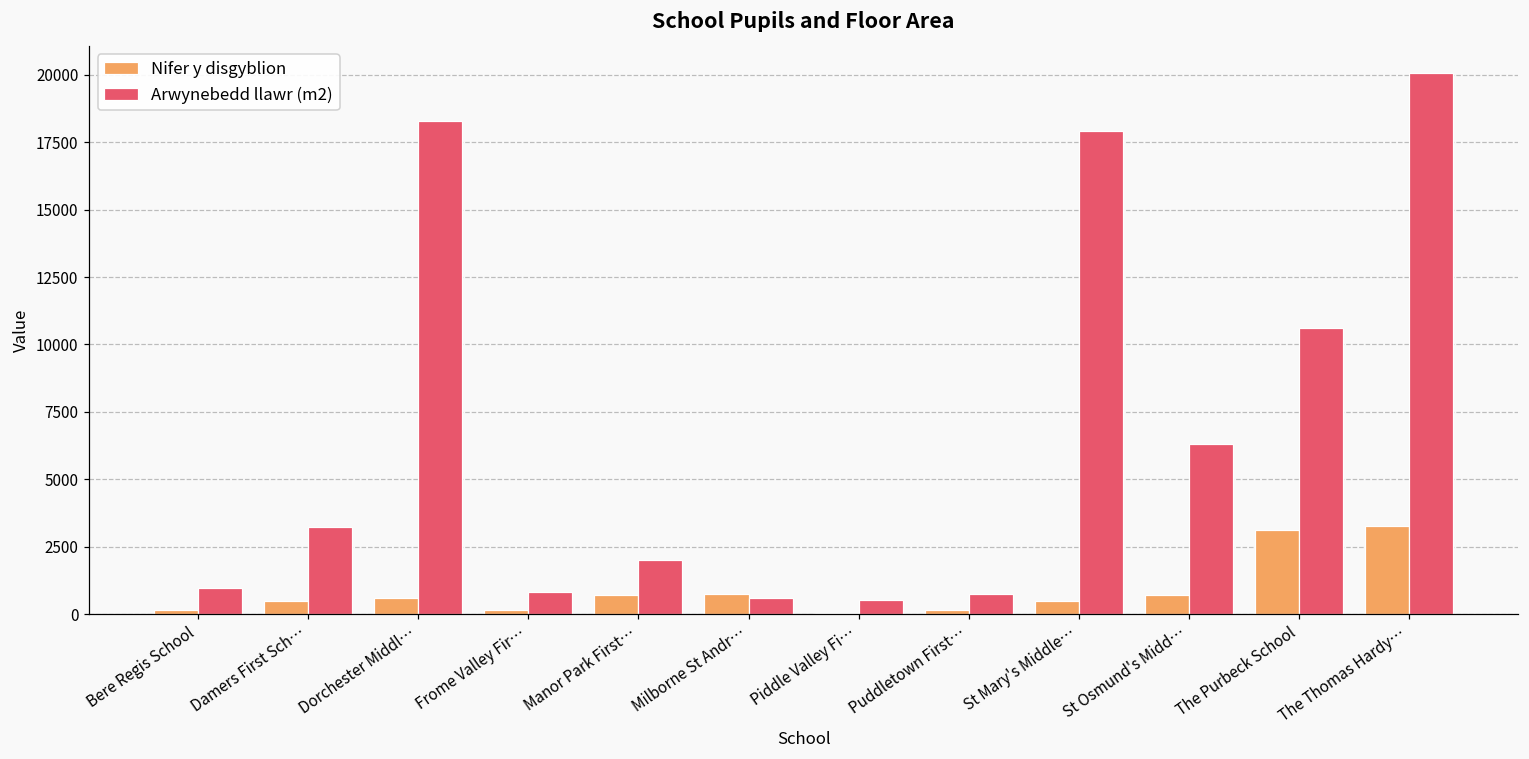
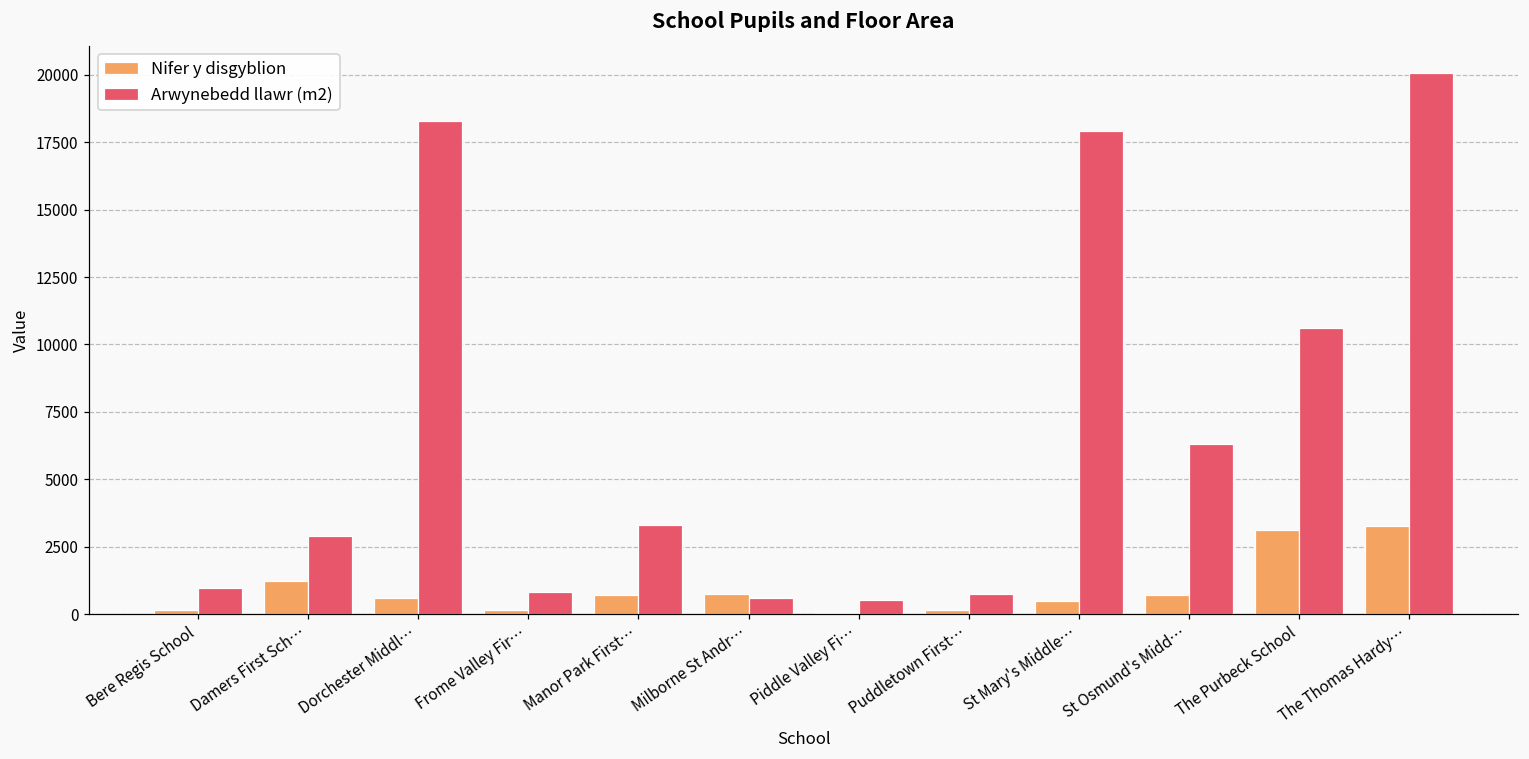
Nifer y disgyblion, Damers First Sch…: 500 -> 1200
Arwynebedd llawr (m2), Damers First Sch…: 3200 -> 2900
Arwynebedd llawr (m2), Manor Park First…: 2000 -> 3300
